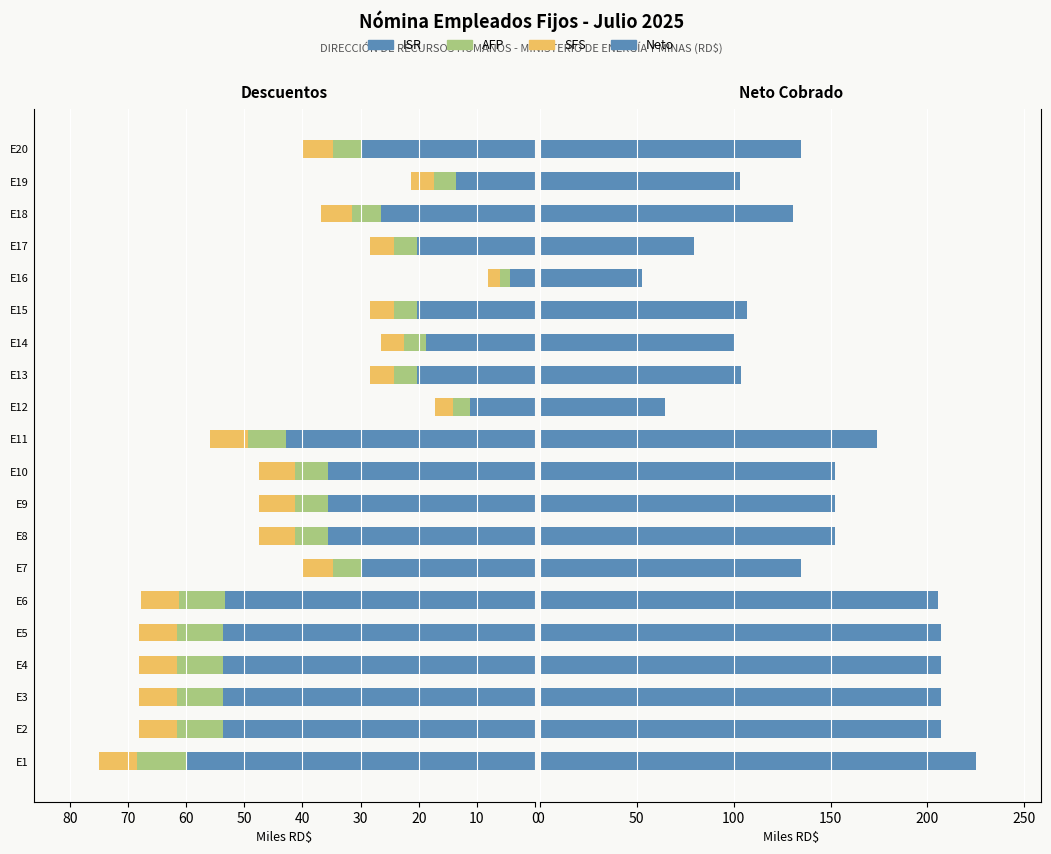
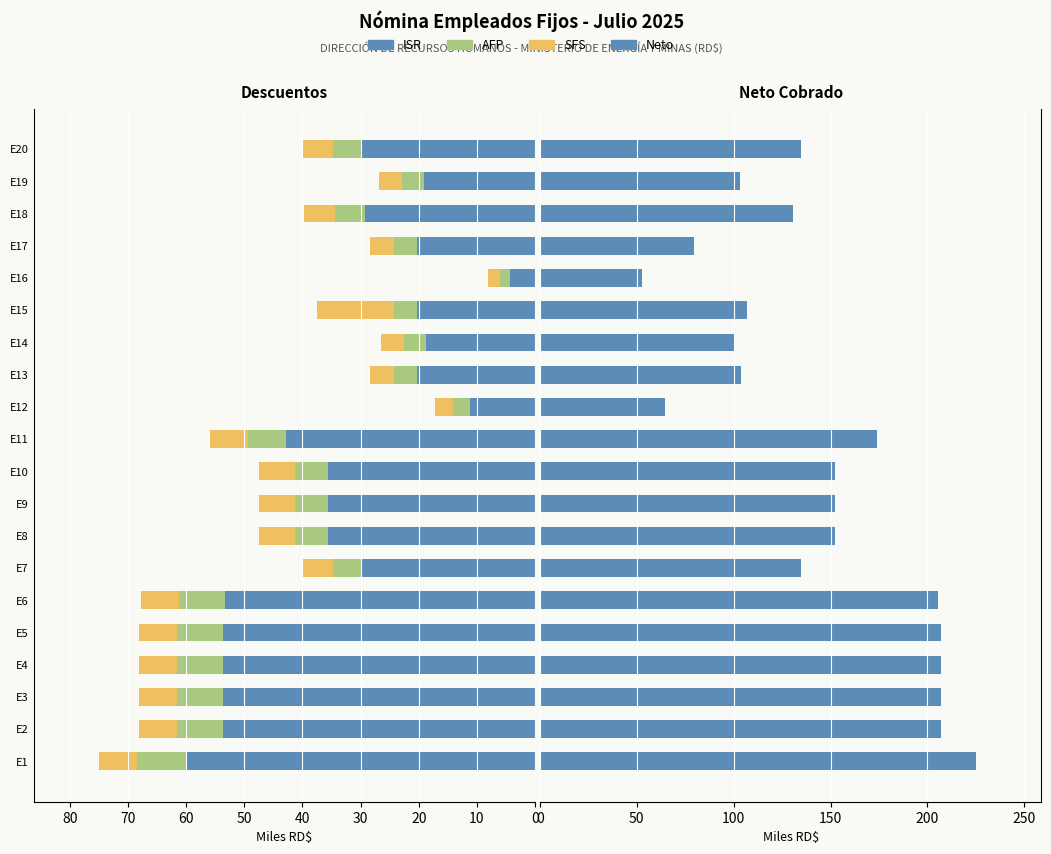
Descuentos, ISR, E19: 14 -> 19
Descuentos, ISR, E18: 26 -> 29
Descuentos, SFS, E15: 4 -> 13
